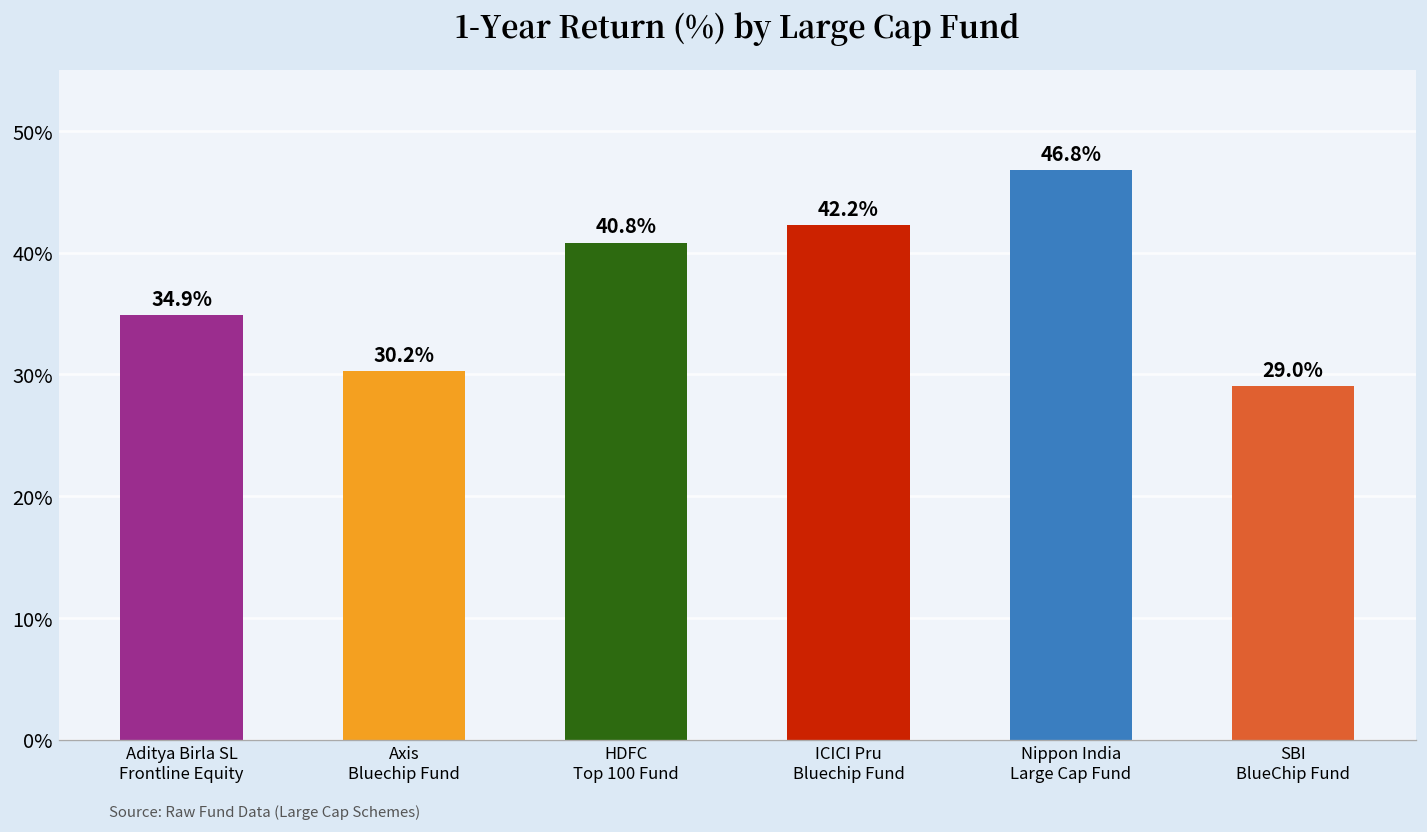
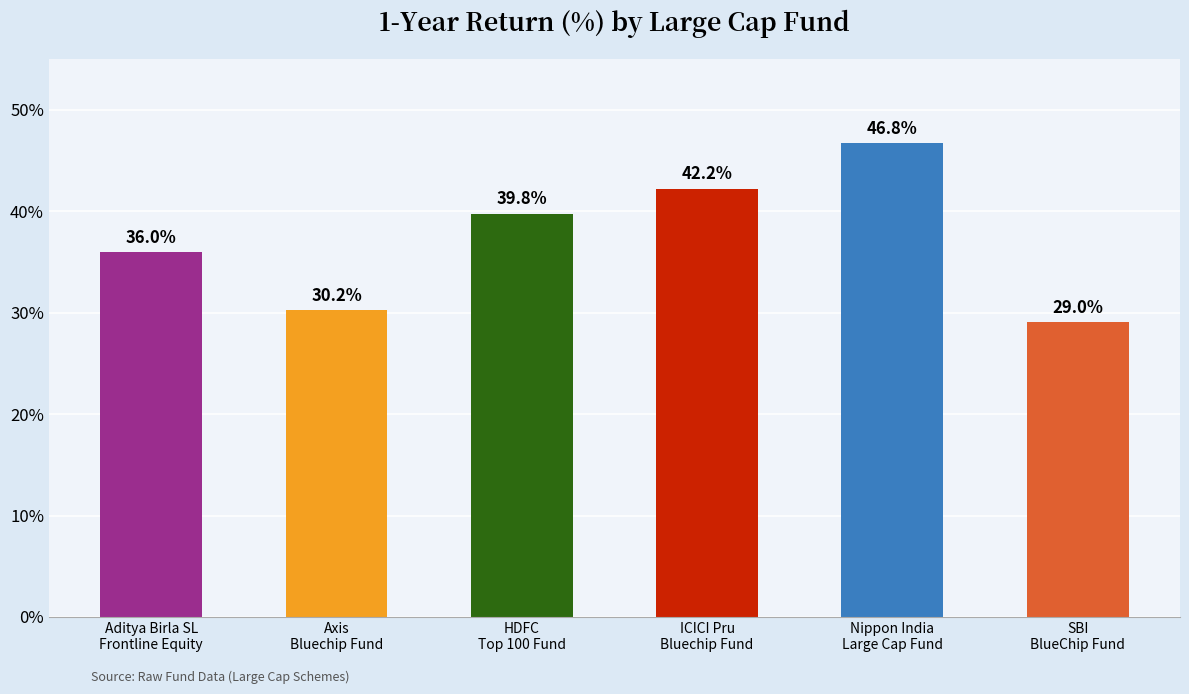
Aditya Birla SL Frontline Equity: 34.9% -> 36.0%
HDFC Top 100 Fund: 40.8% -> 39.8%
